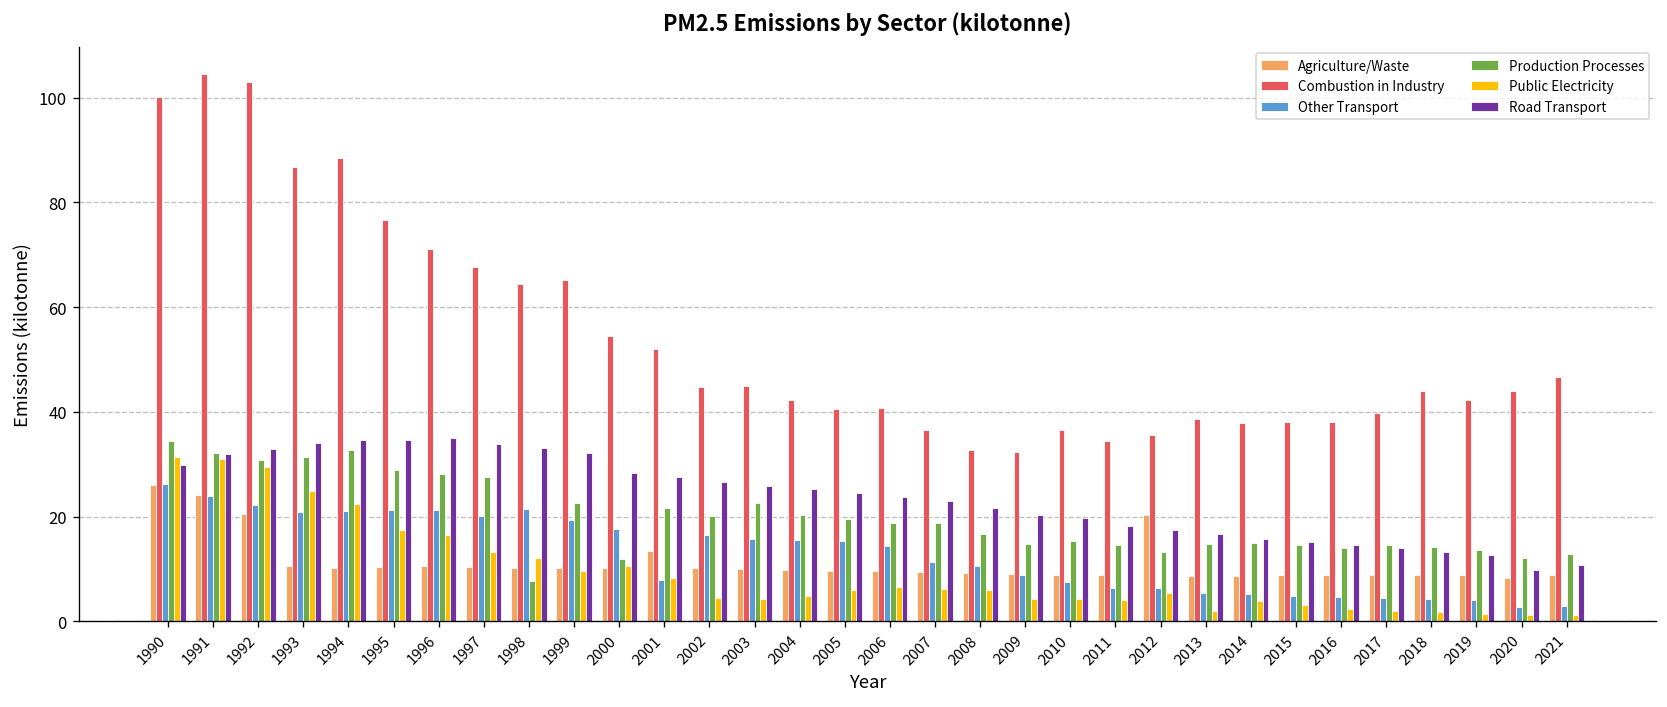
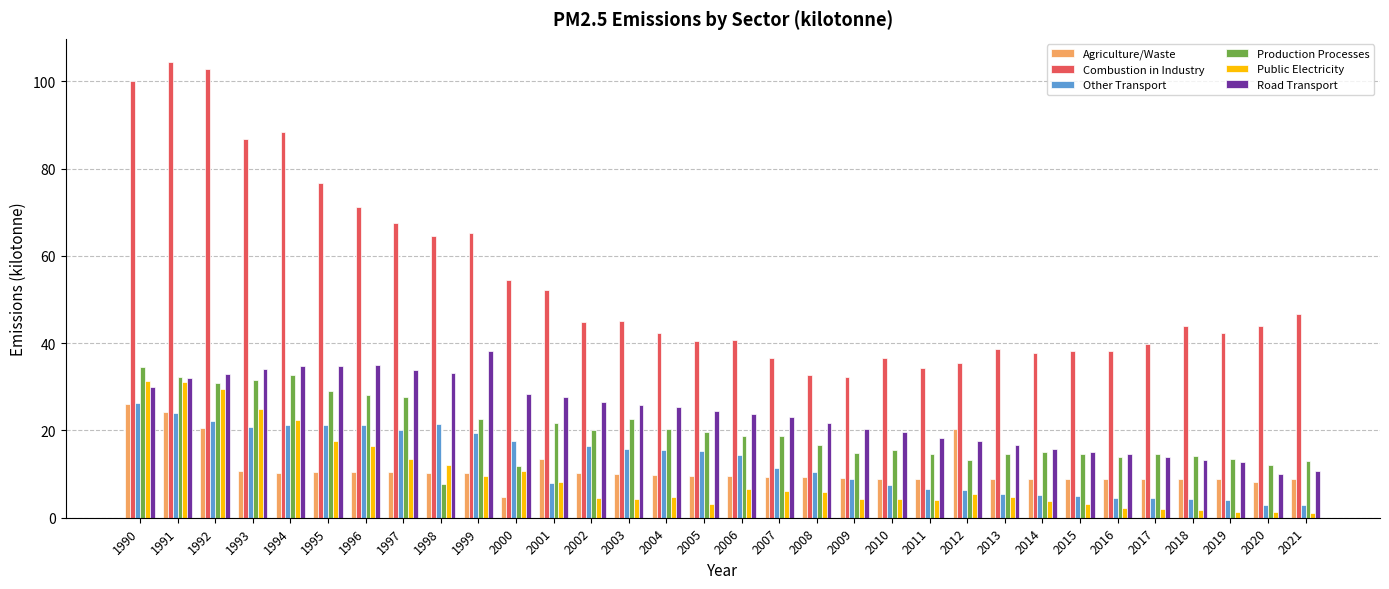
Road Transport, 1999: 32 -> 38
Agriculture/Waste, 2000: 10 -> 5
Public Electricity, 2005: 6 -> 3
Public Electricity, 2013: 2 -> 5
